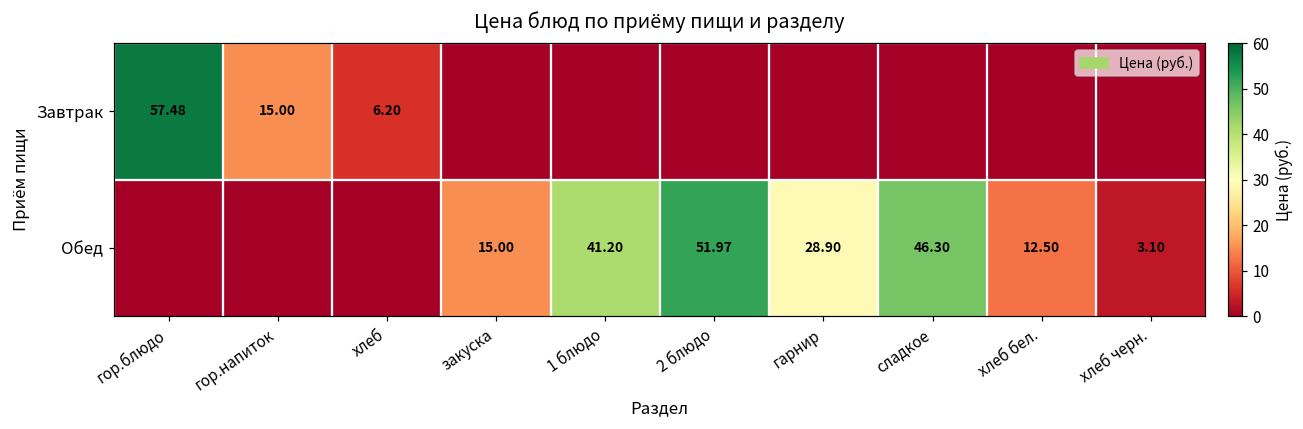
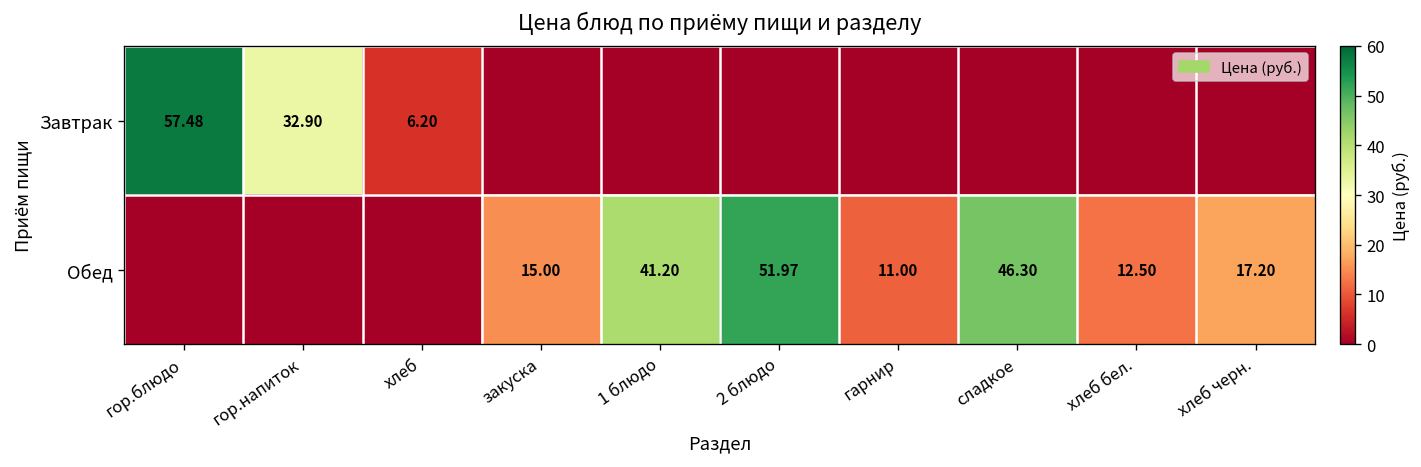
Завтрак, гор.напиток: 15.00 -> 32.90
Обед, гарнир: 28.90 -> 11.00
Обед, хлеб черн.: 3.10 -> 17.20
